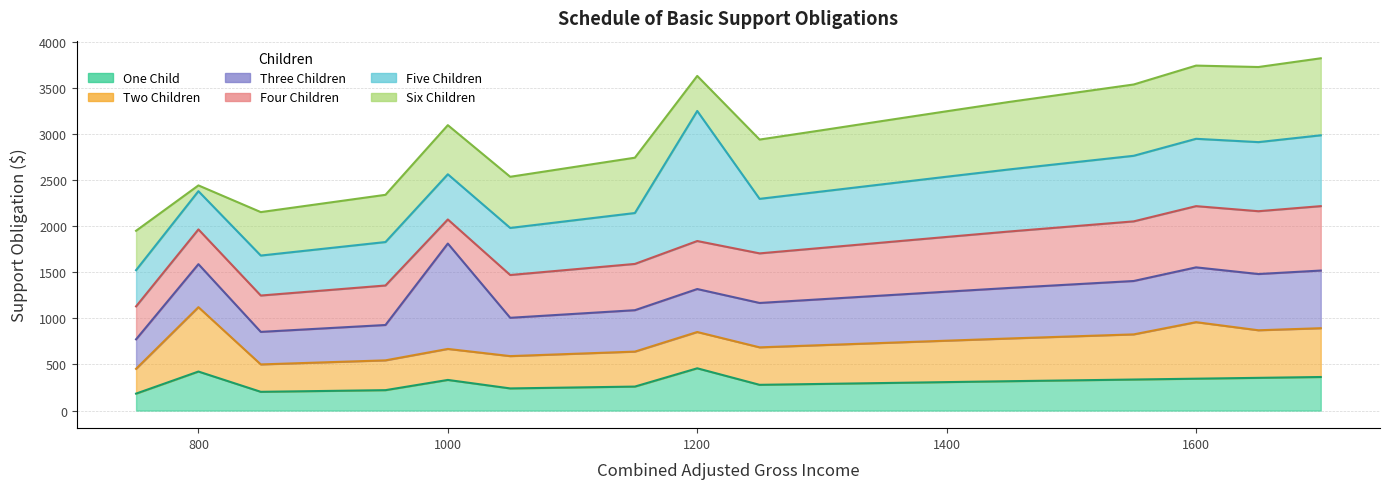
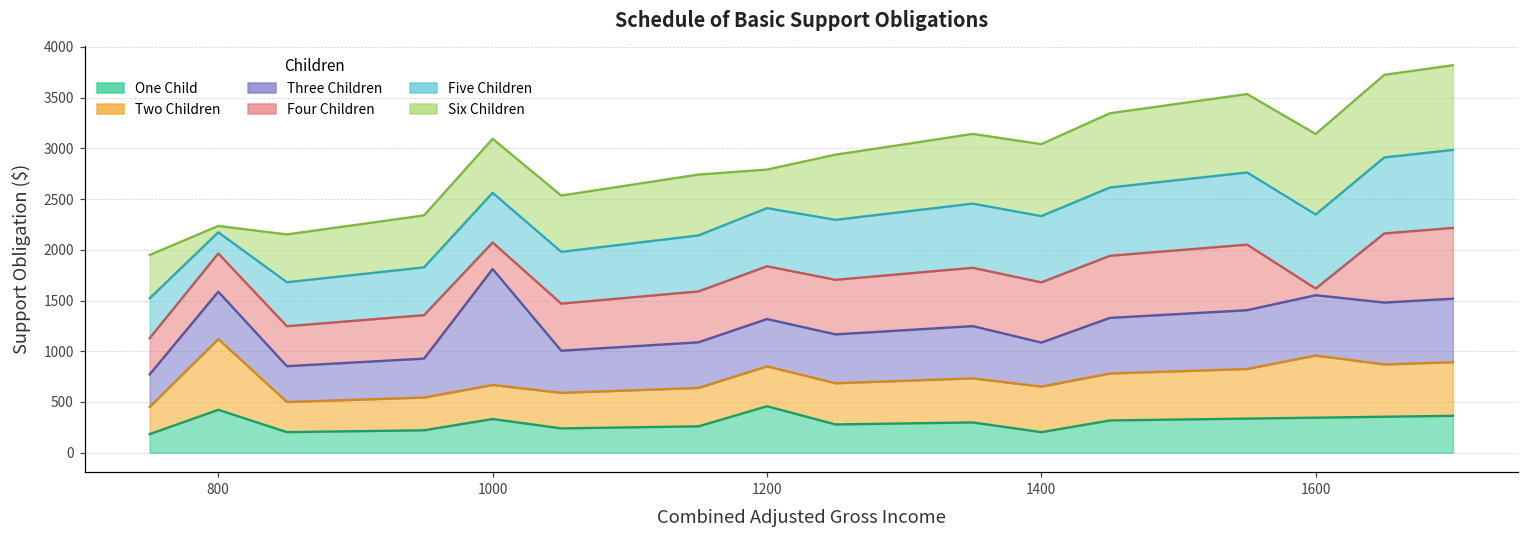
Five Children, 800: 400 -> 200
Five Children, 1200: 1400 -> 600
One Child, 1400: 300 -> 200
Three Children, 1400: 500 -> 400
Four Children, 1600: 700 -> 100
